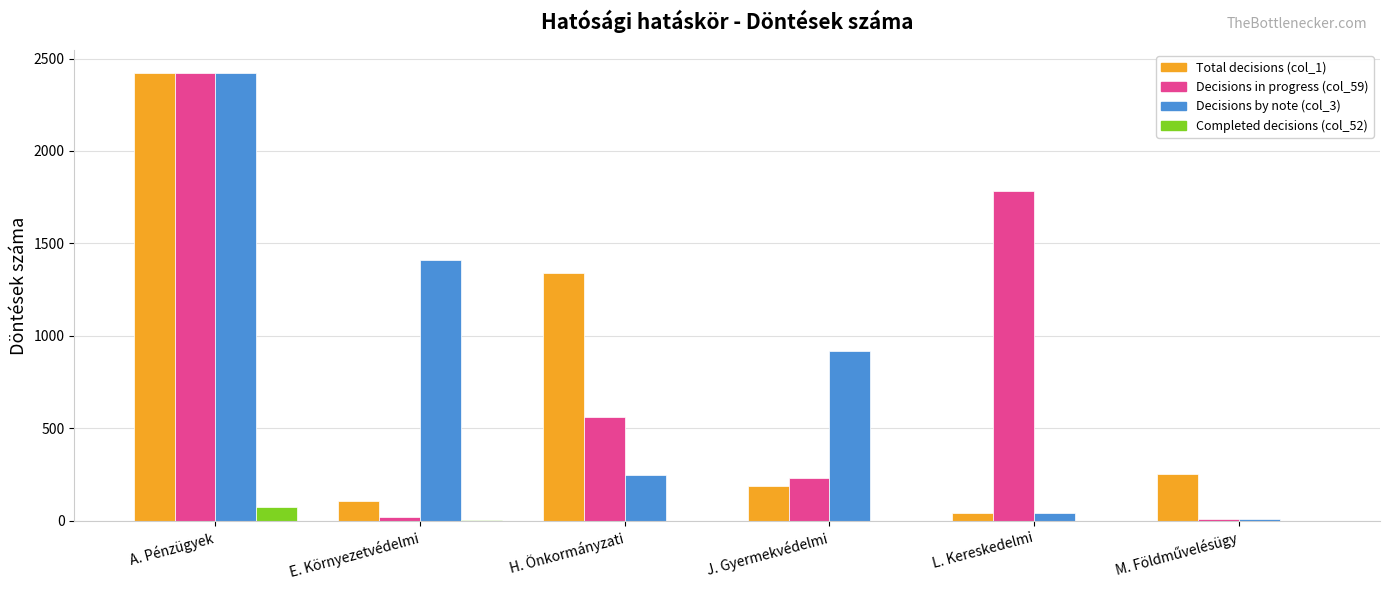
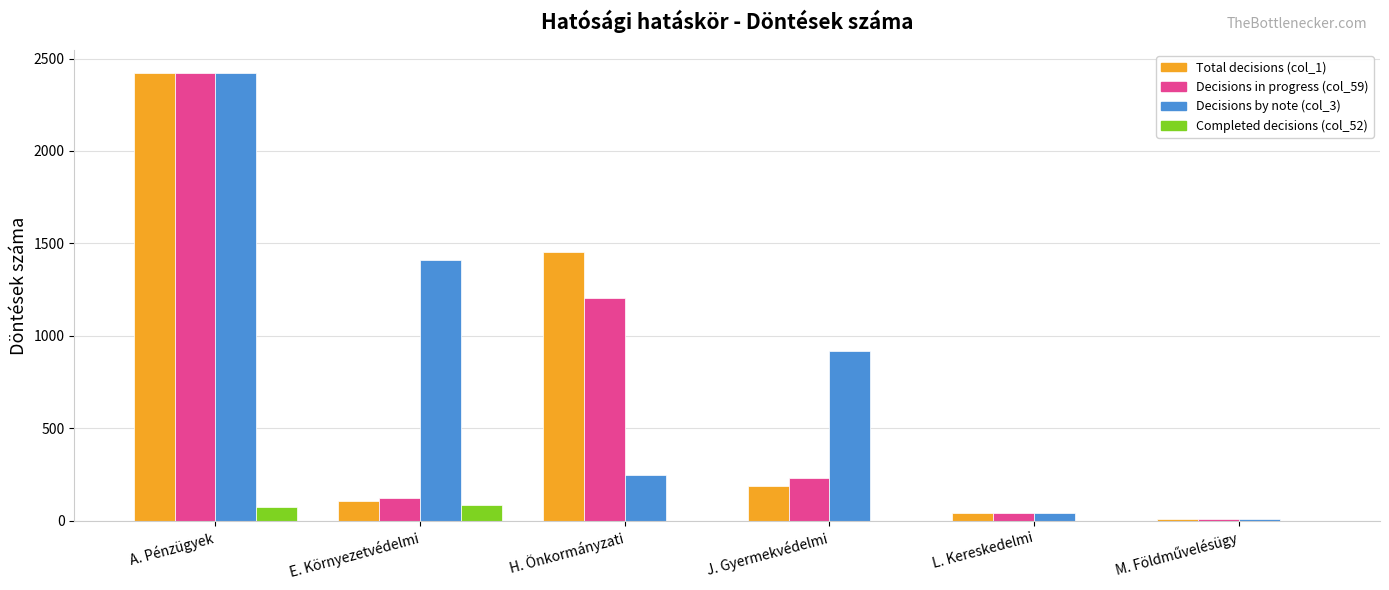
Decisions in progress (col_59), E. Környezetvédelmi: 20 -> 120
Completed decisions (col_52), E. Környezetvédelmi: 10 -> 90
Total decisions (col_1), H. Önkormányzati: 1340 -> 1460
Decisions in progress (col_59), H. Önkormányzati: 560 -> 1210
Decisions in progress (col_59), L. Kereskedelmi: 1790 -> 40
Total decisions (col_1), M. Földművelésügy: 260 -> 10
